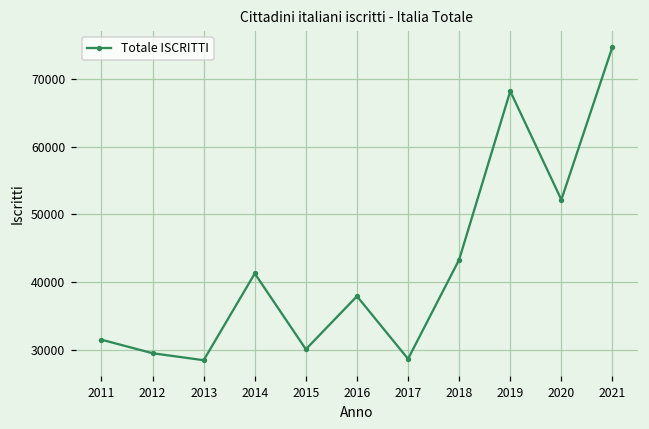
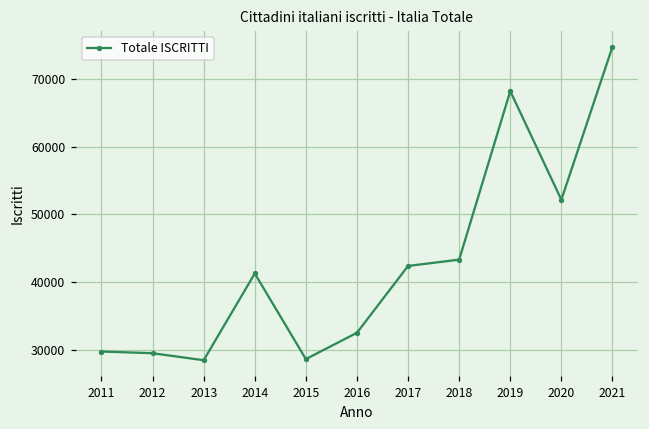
2011: 31000 -> 30000
2015: 30000 -> 29000
2016: 38000 -> 32000
2017: 29000 -> 42000
